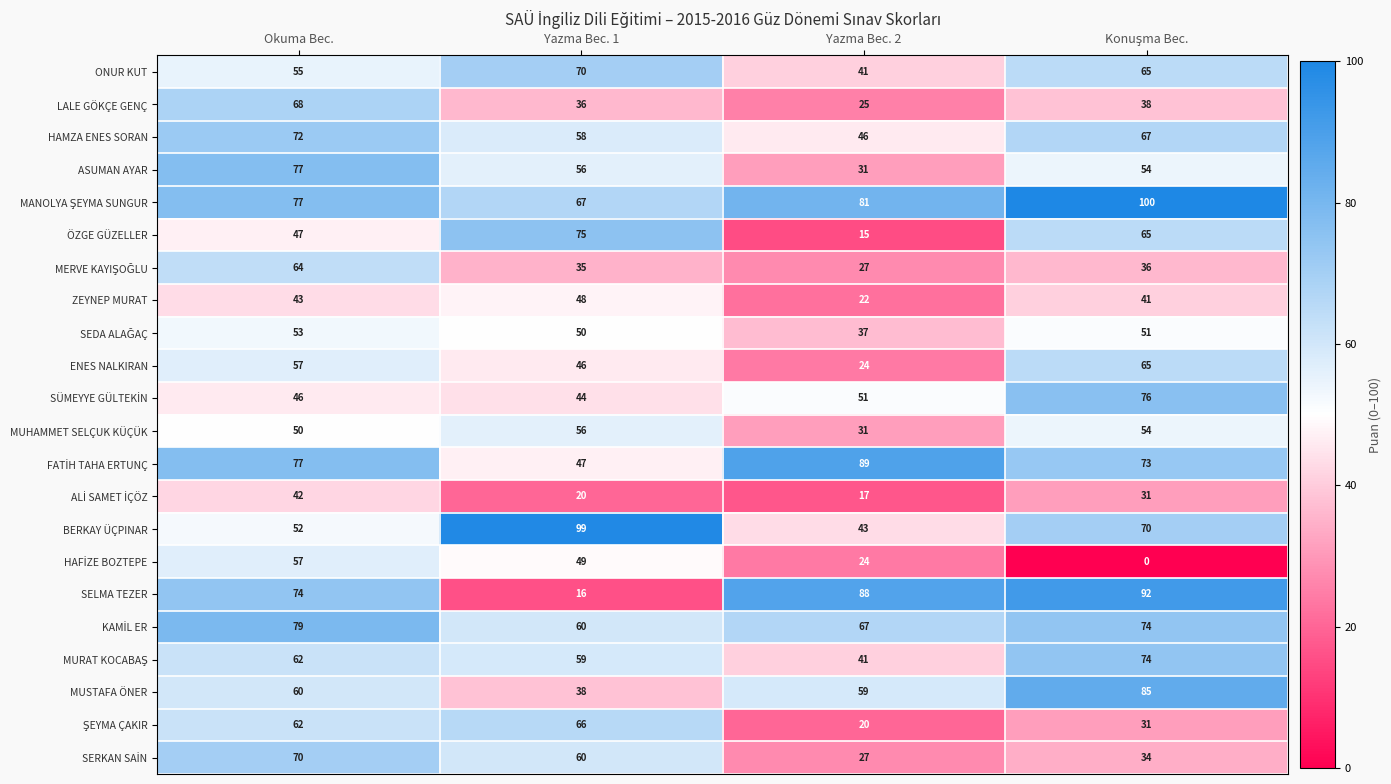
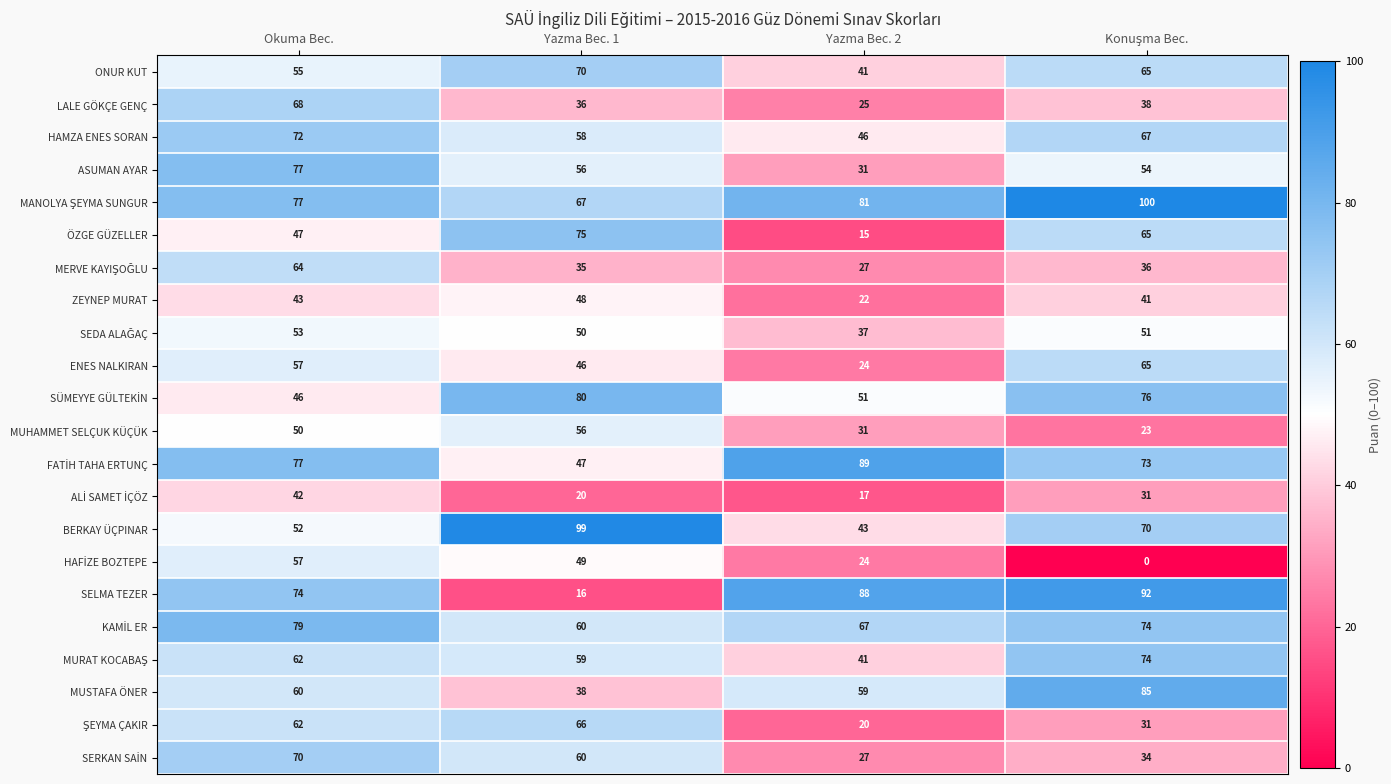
SÜMEYYE GÜLTEKİN, Yazma Bec. 1: 44 -> 80
MUHAMMET SELÇUK KÜÇÜK, Konuşma Bec.: 54 -> 23
